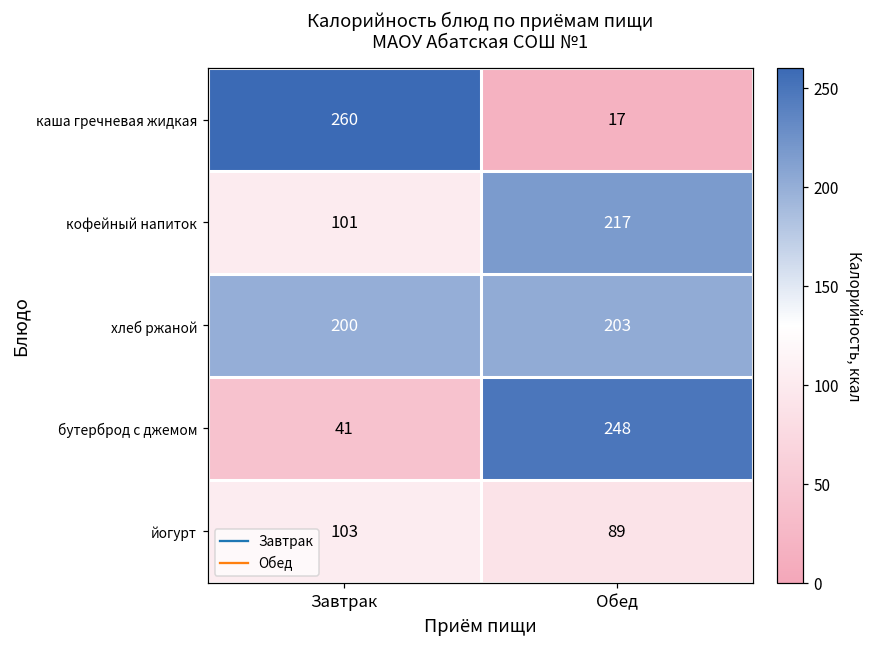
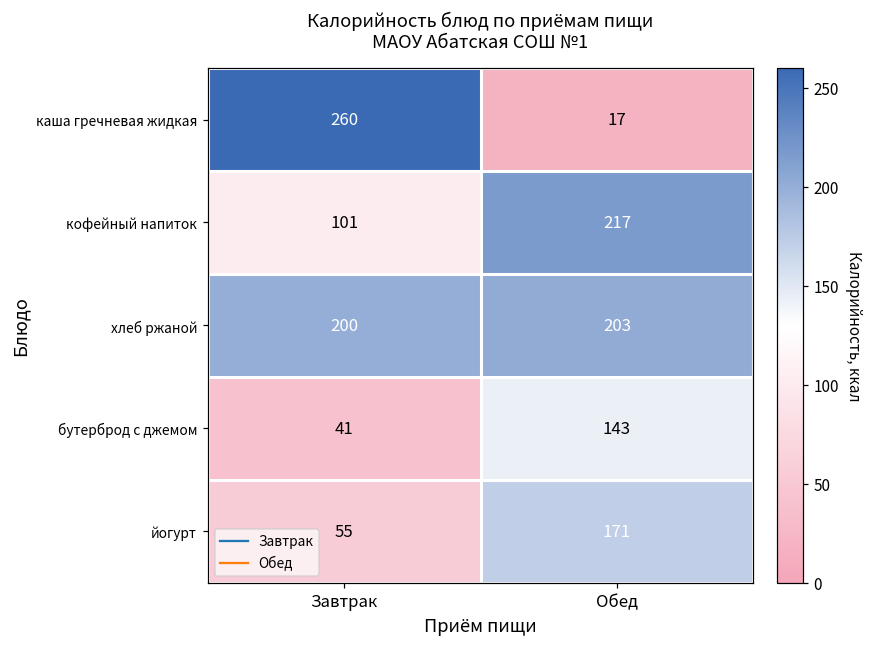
бутерброд с джемом, Обед: 248 -> 143
йогурт, Завтрак: 103 -> 55
йогурт, Обед: 89 -> 171
